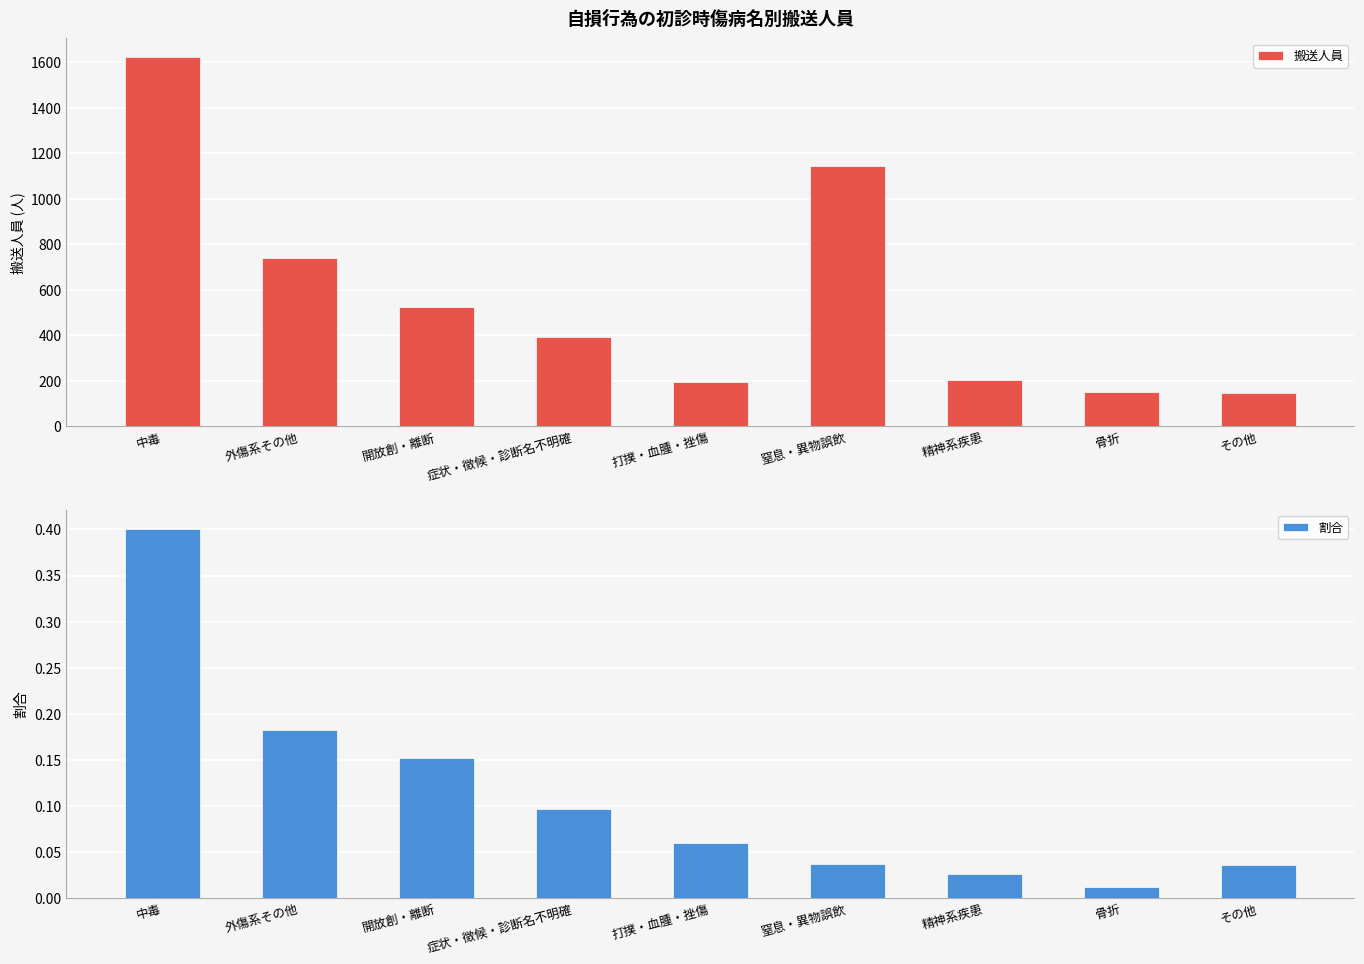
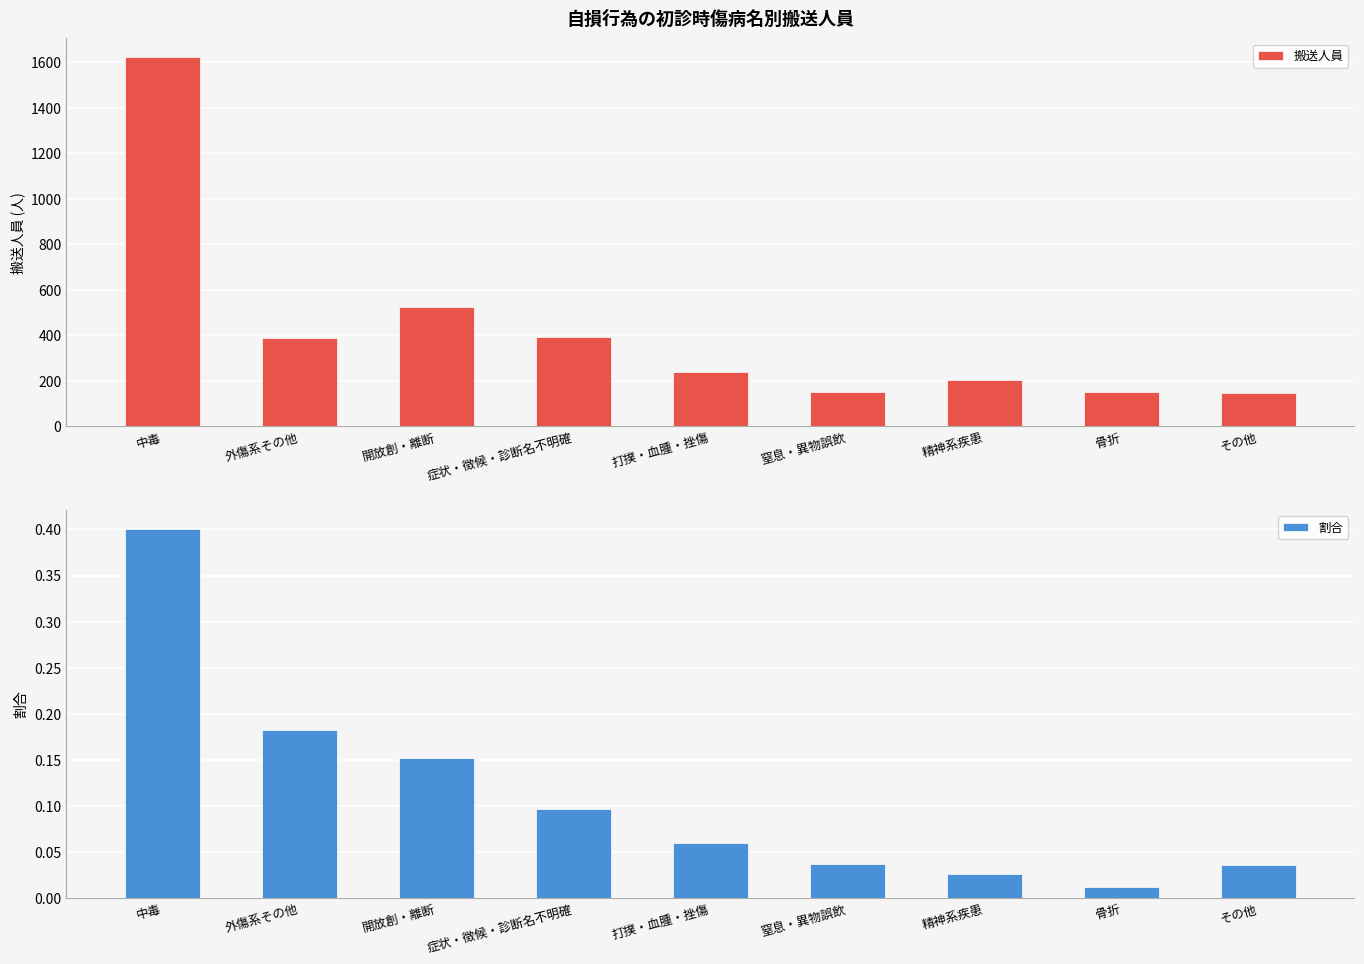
自損行為の初診時傷病名別搬送人員, 外傷系その他: 740 -> 390
自損行為の初診時傷病名別搬送人員, 打撲・血腫・挫傷: 190 -> 240
自損行為の初診時傷病名別搬送人員, 窒息・異物誤飲: 1140 -> 150
